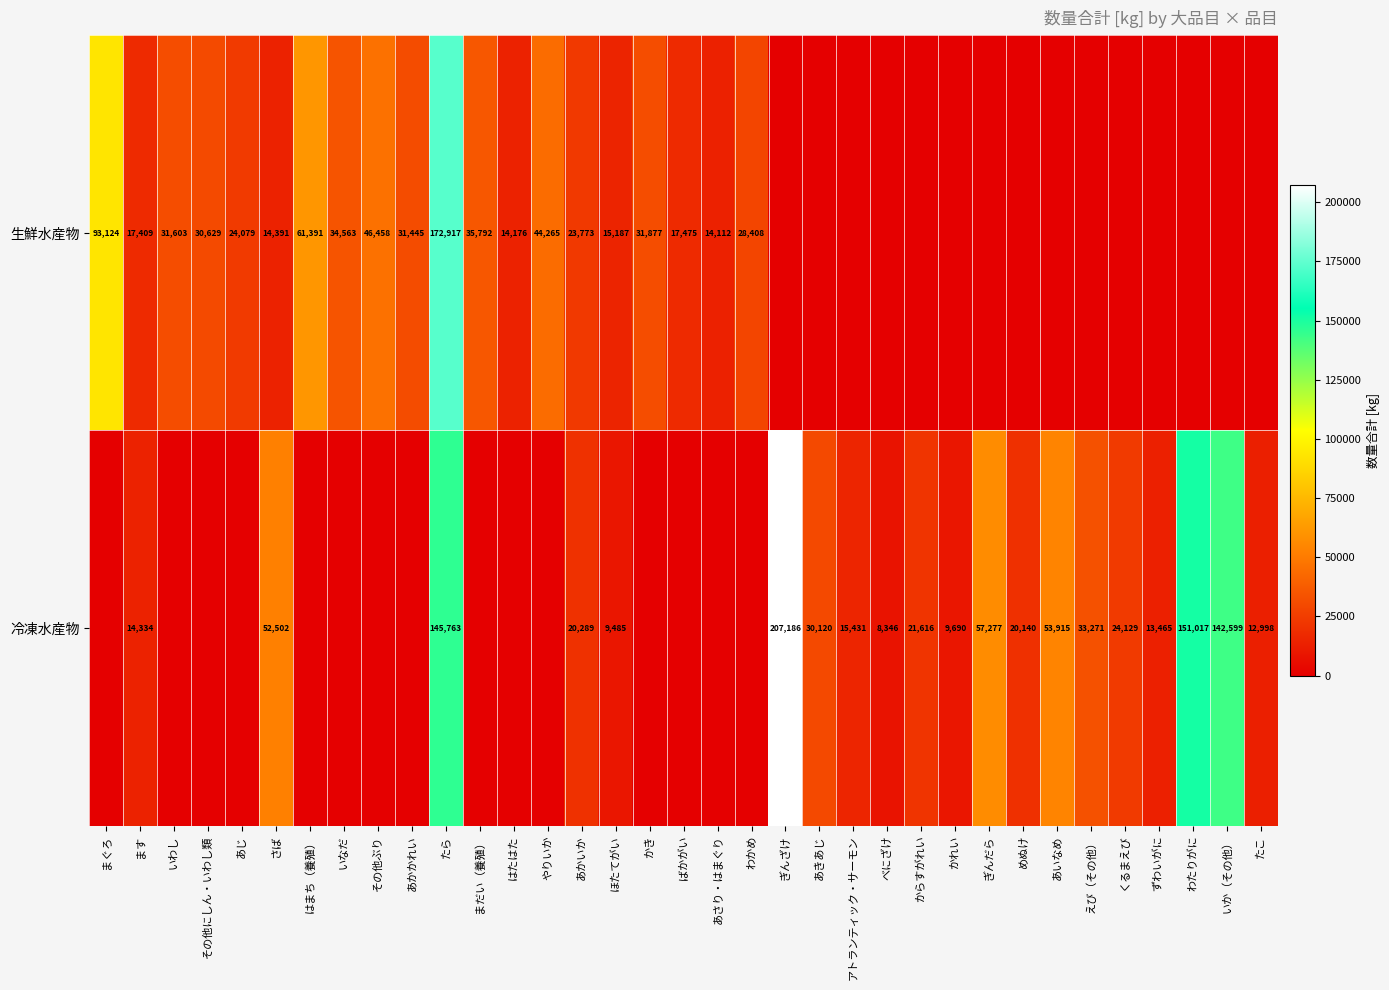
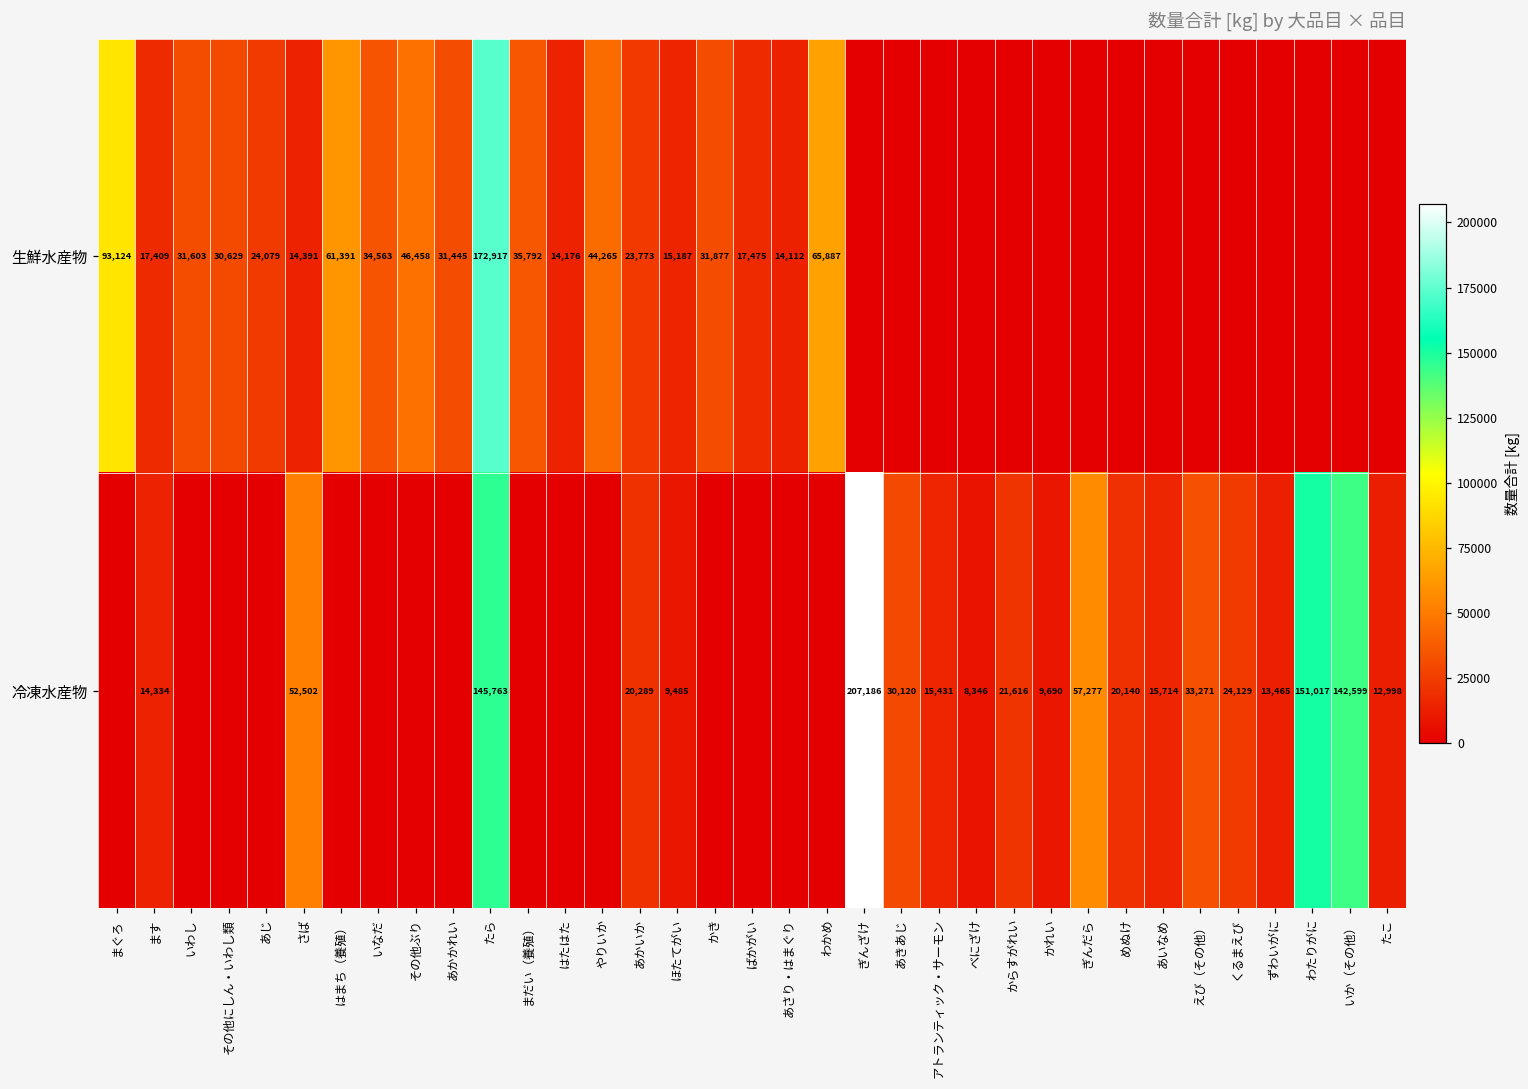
生鮮水産物, わかめ: 28,408 -> 65,887
冷凍水産物, あいなめ: 53,915 -> 15,714
